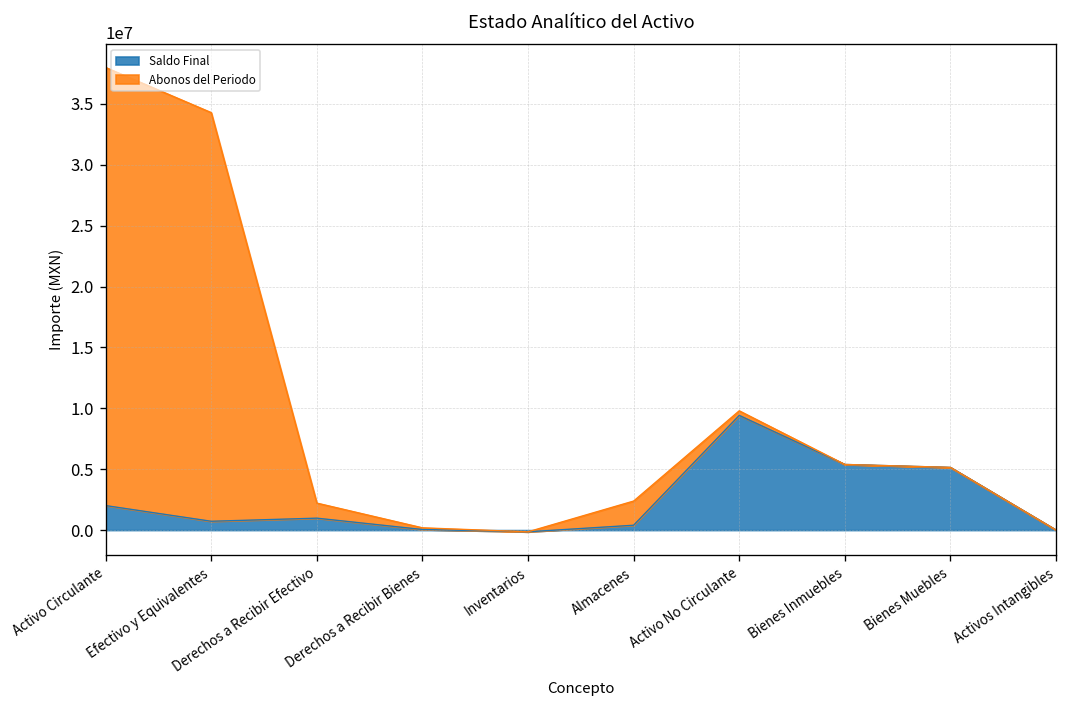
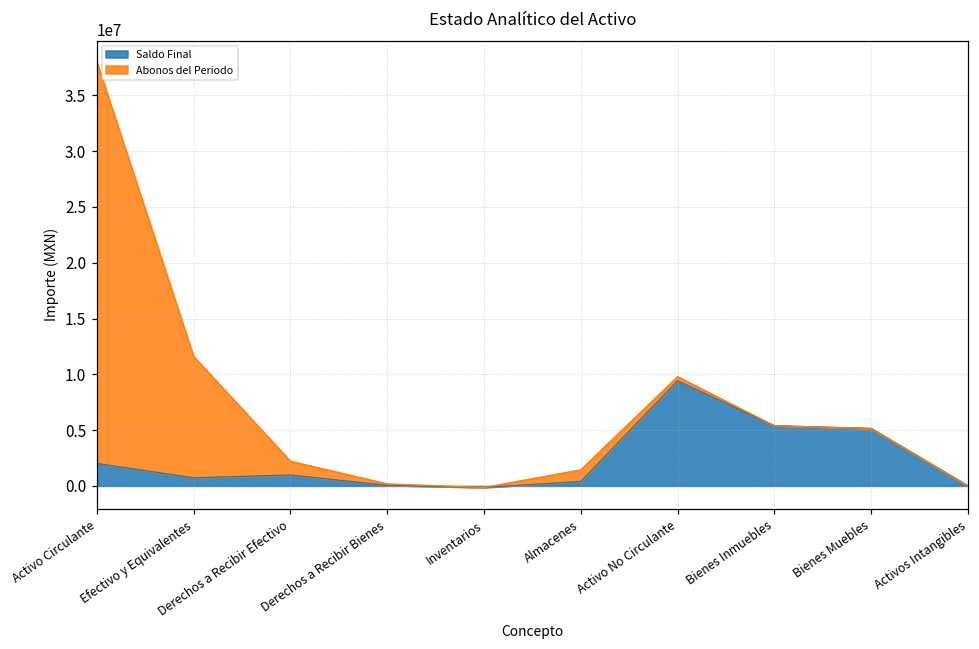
Abonos del Periodo, Efectivo y Equivalentes: 33600000 -> 10900000
Abonos del Periodo, Almacenes: 2000000 -> 1000000
